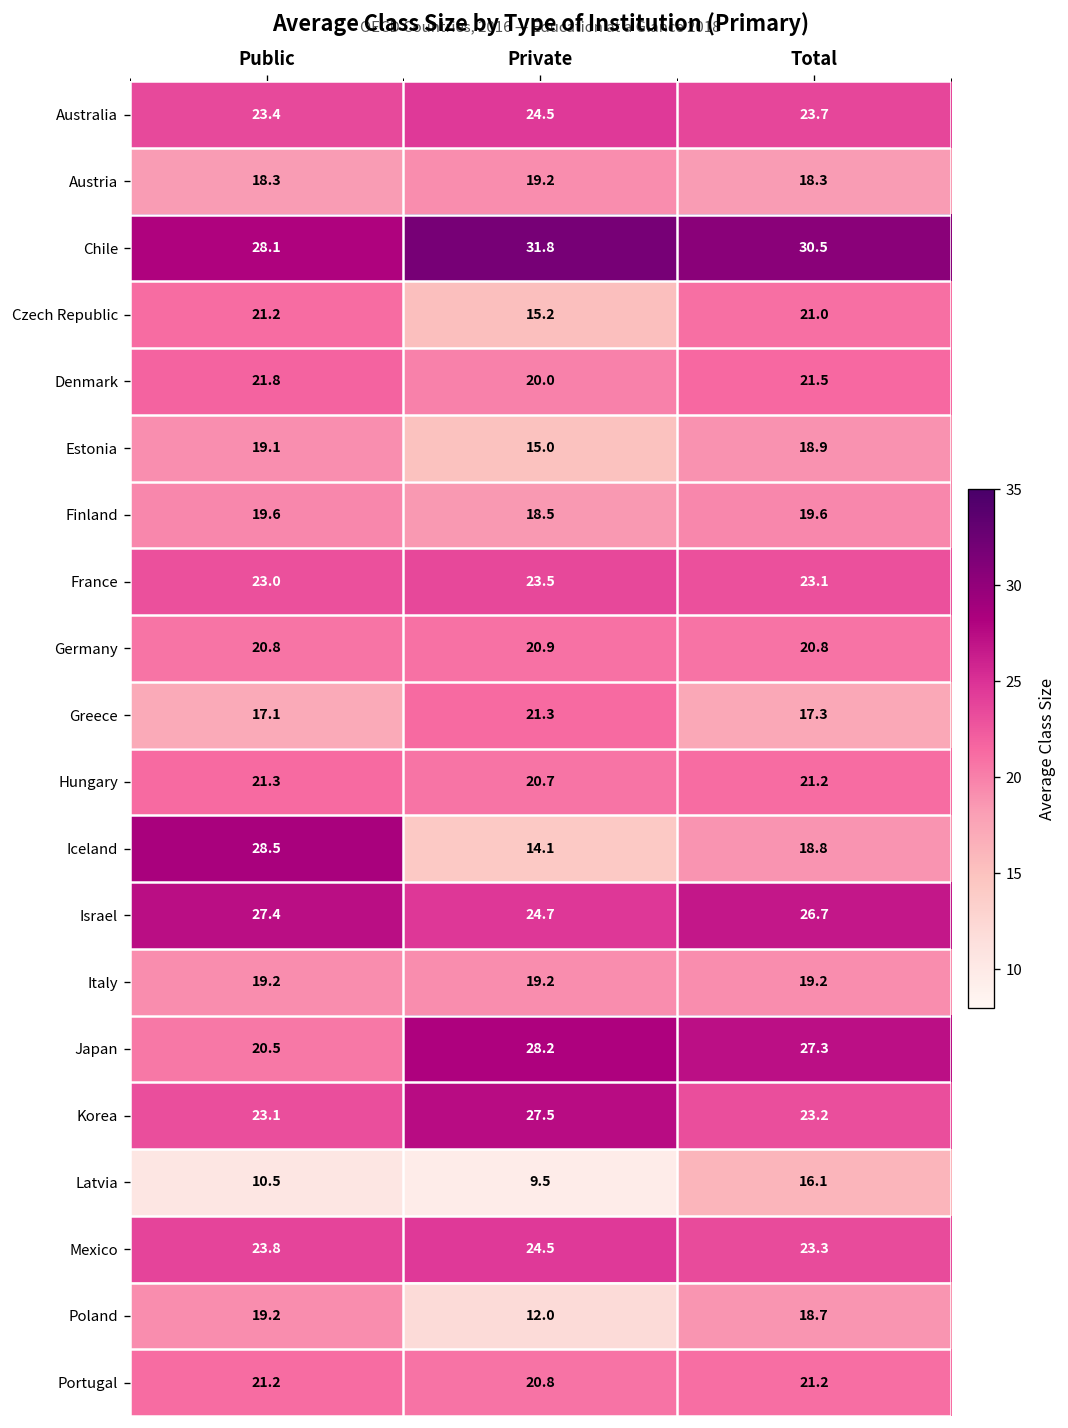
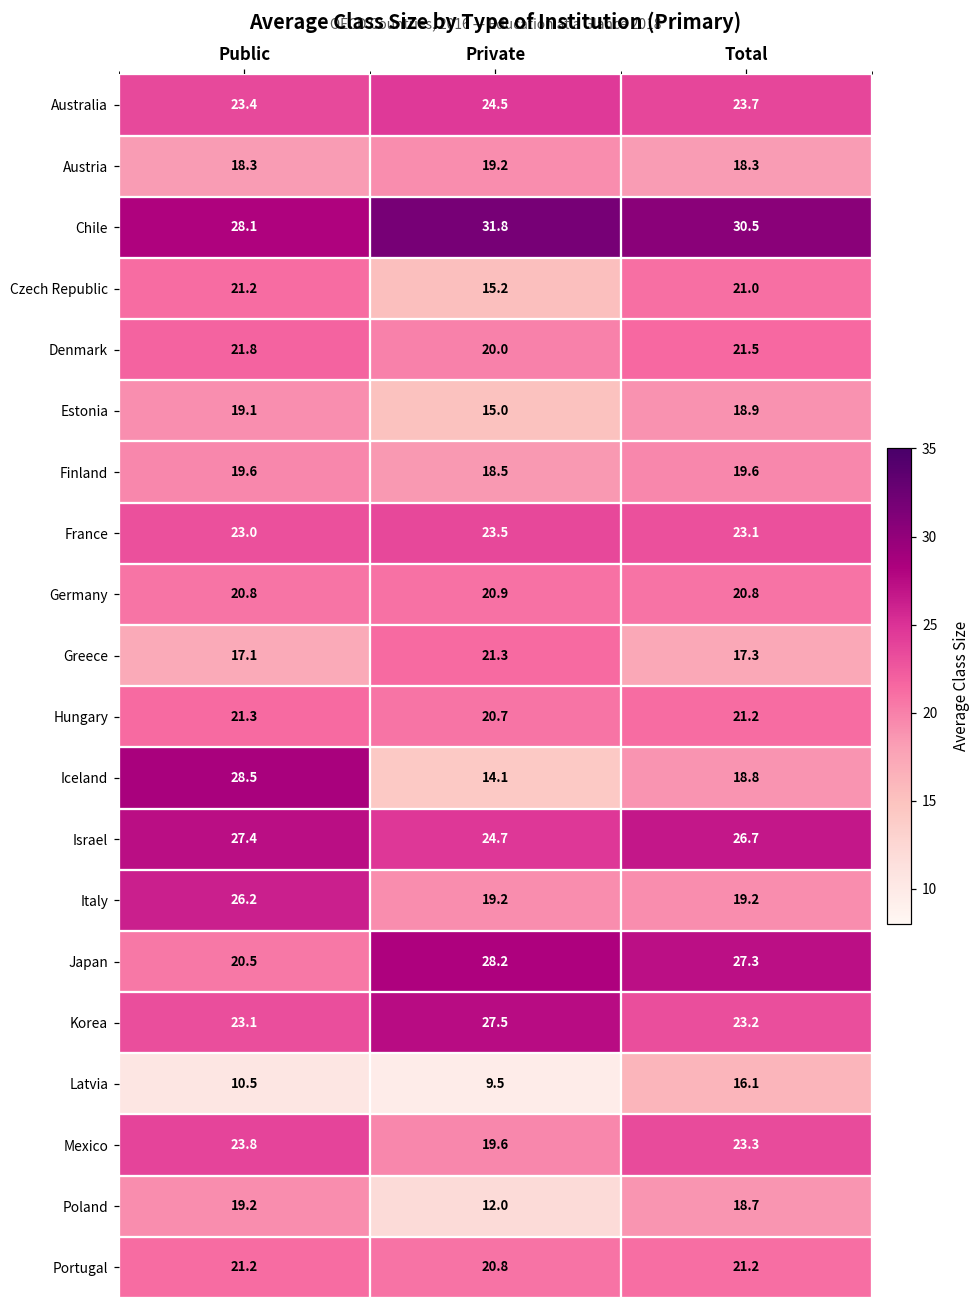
Italy, Public: 19.2 -> 26.2
Mexico, Private: 24.5 -> 19.6
